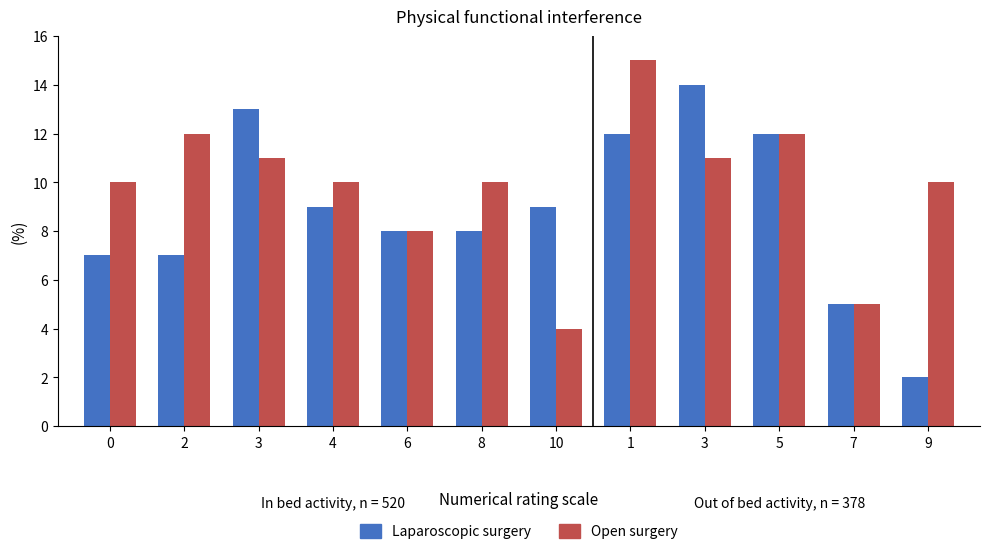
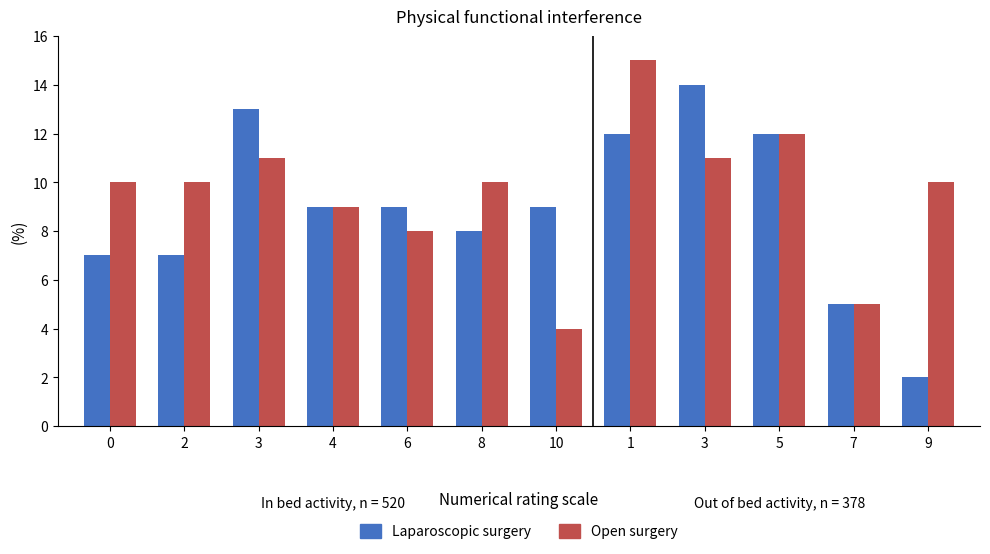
Open surgery, 2: 12 -> 10
Open surgery, 4: 10 -> 9
Laparoscopic surgery, 6: 8 -> 9
